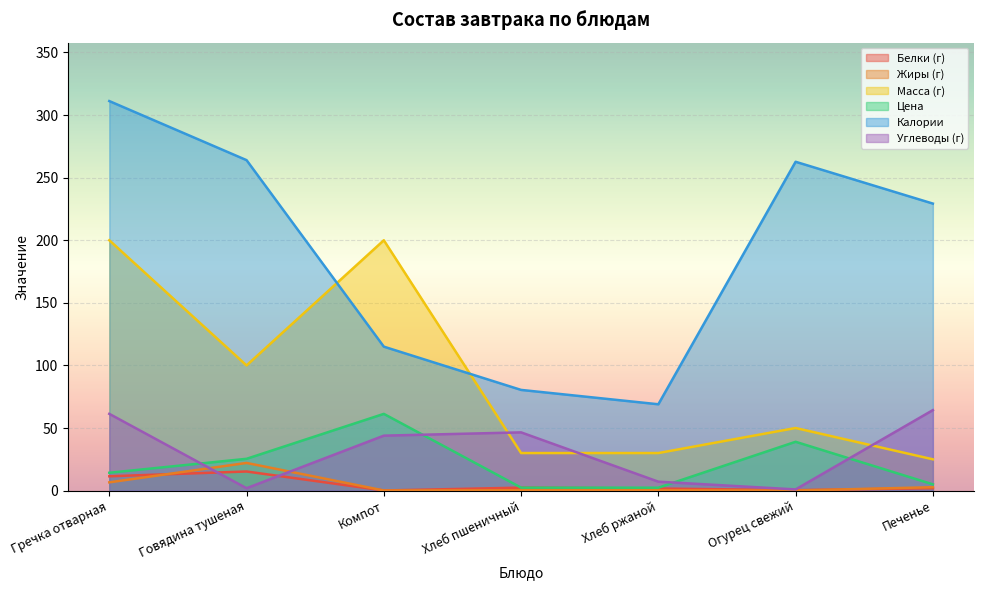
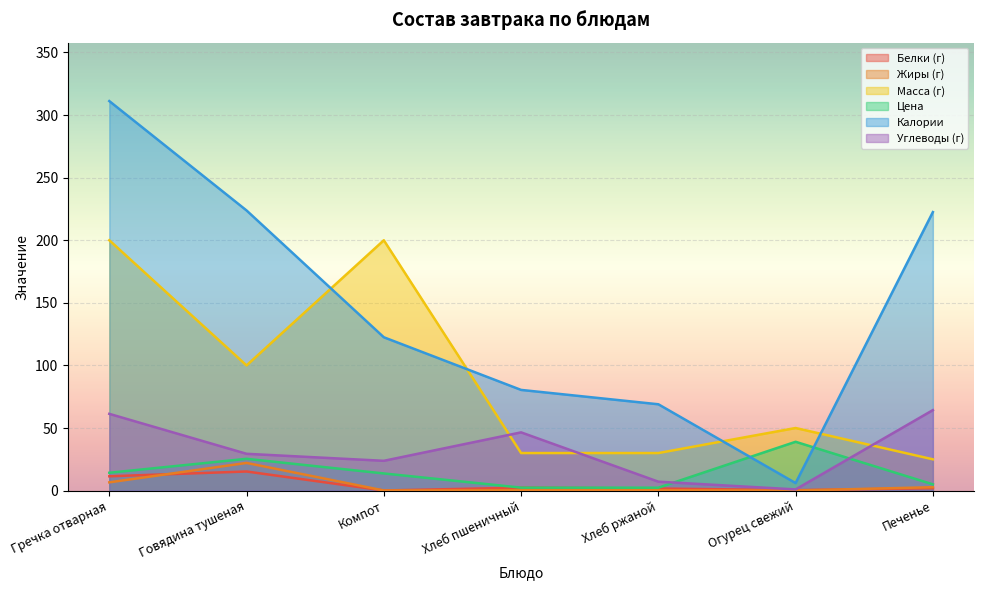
Калории, Говядина тушеная: 264 -> 224
Углеводы (г), Говядина тушеная: 2 -> 29
Цена, Компот: 61 -> 14
Калории, Компот: 115 -> 123
Углеводы (г), Компот: 44 -> 24
Калории, Огурец свежий: 263 -> 6
Калории, Печенье: 229 -> 223
